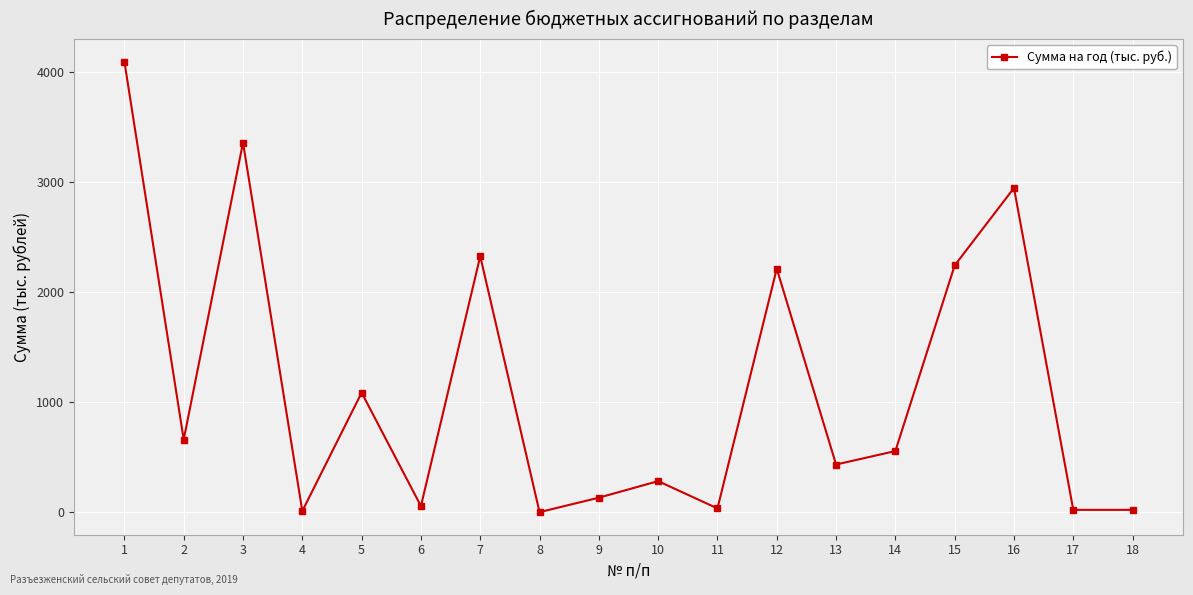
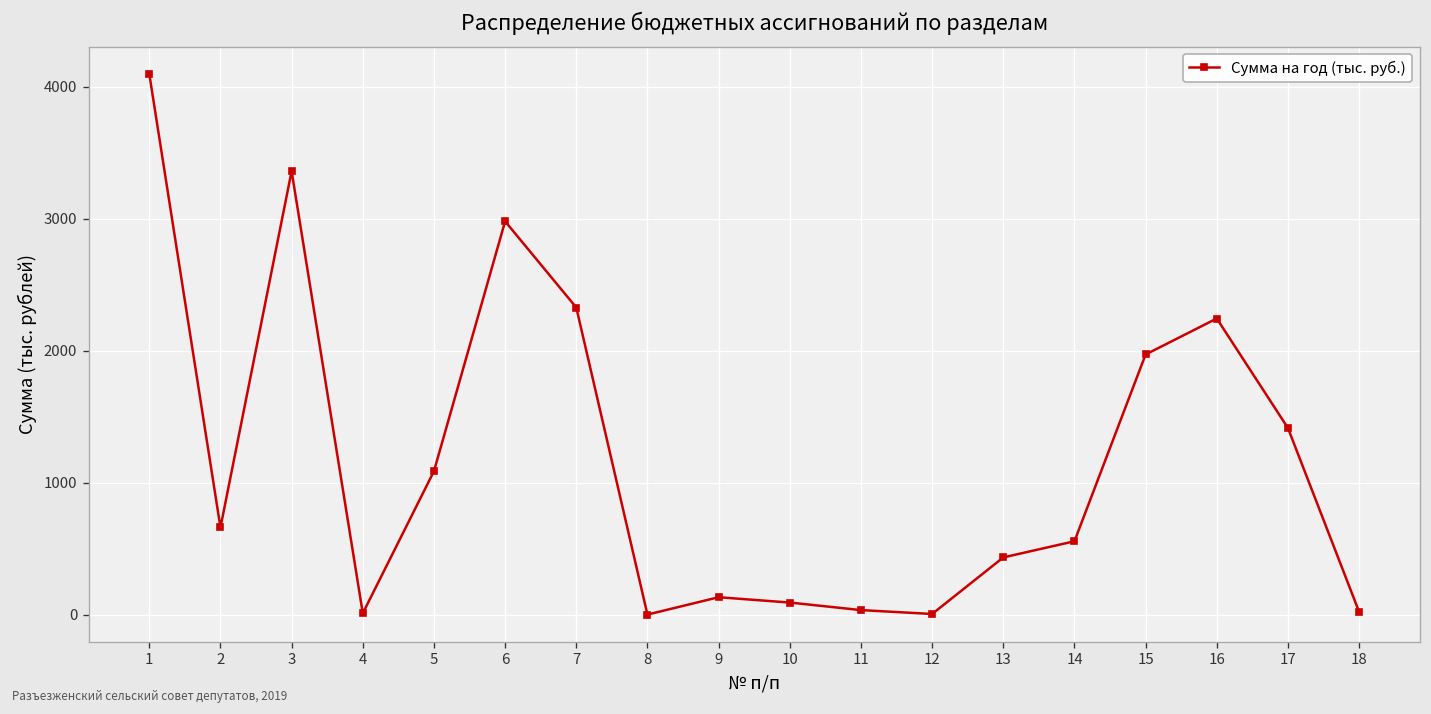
6: 60 -> 2980
10: 280 -> 90
12: 2210 -> 0
15: 2240 -> 1970
16: 2950 -> 2240
17: 20 -> 1410
